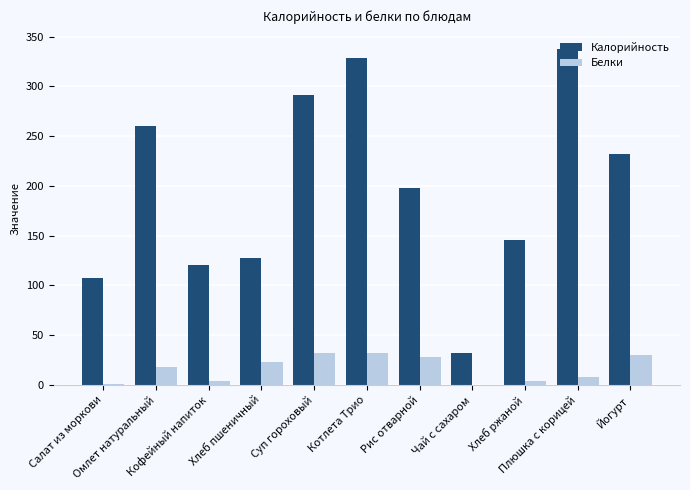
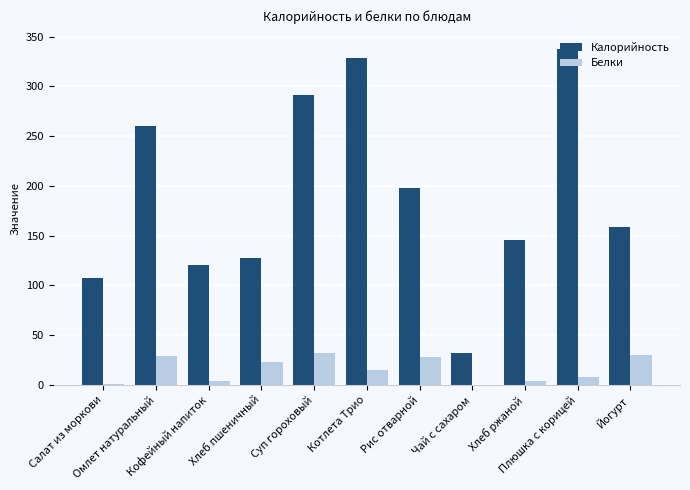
Белки, Омлет натуральный: 20 -> 30
Белки, Котлета Трио: 30 -> 20
Калорийность, Йогурт: 230 -> 160
